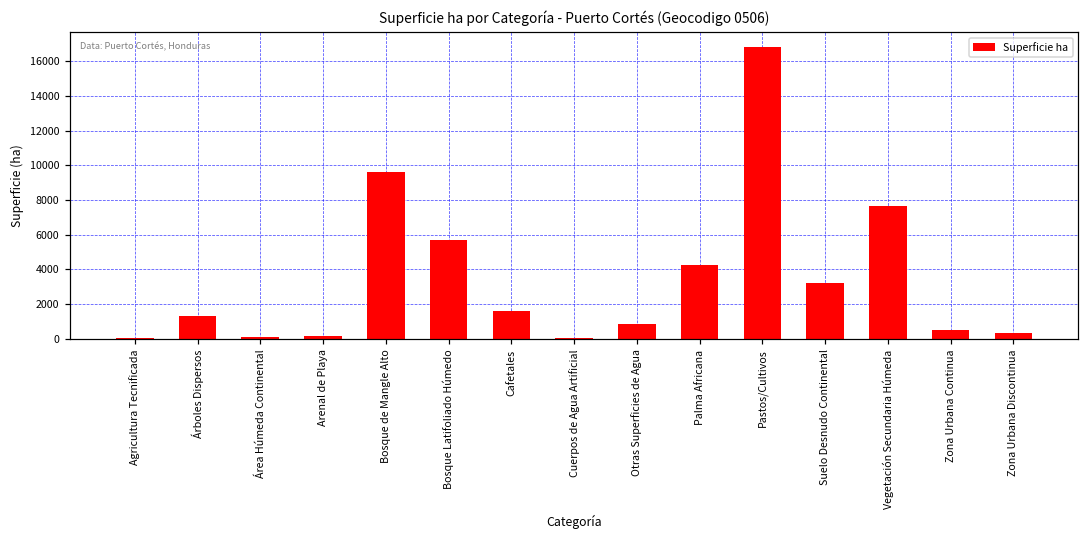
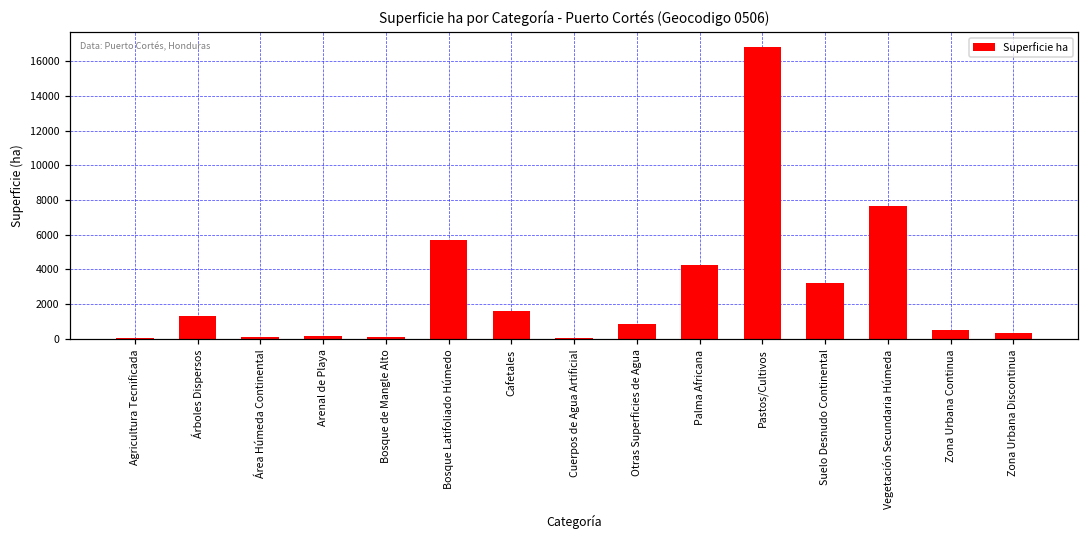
Bosque de Mangle Alto: 9600 -> 100
